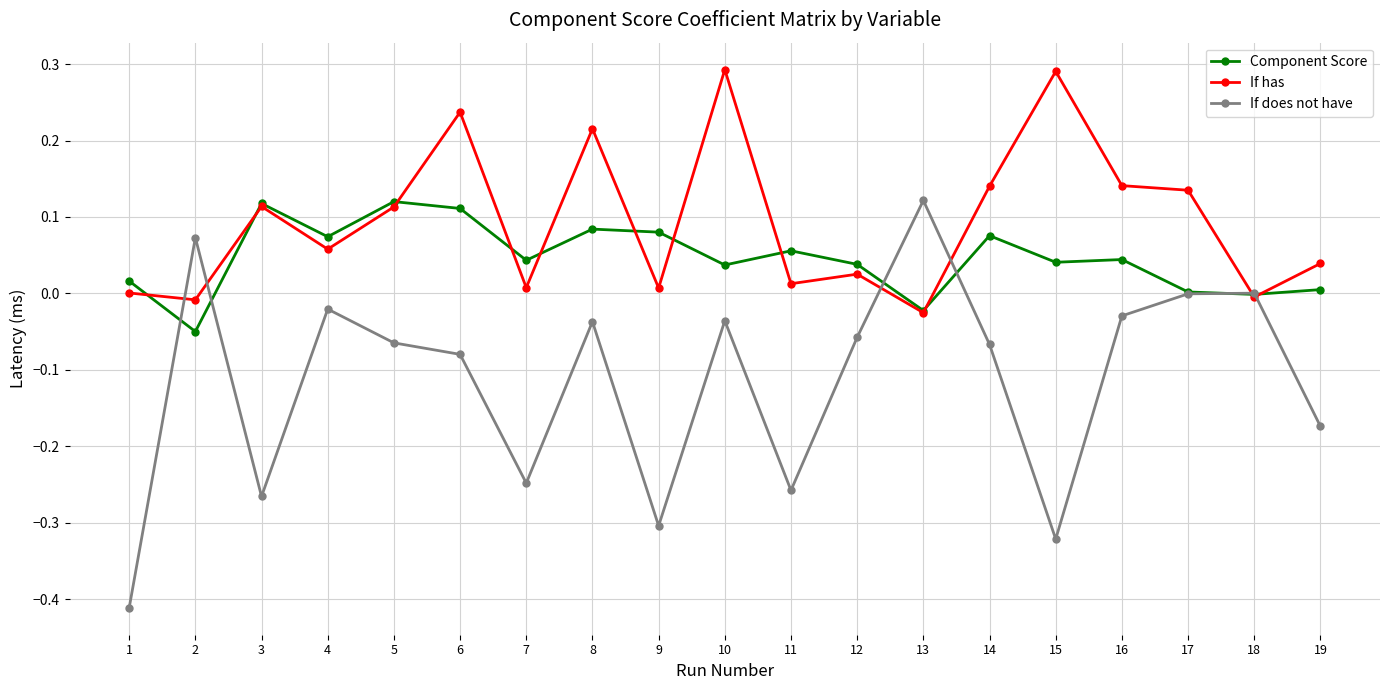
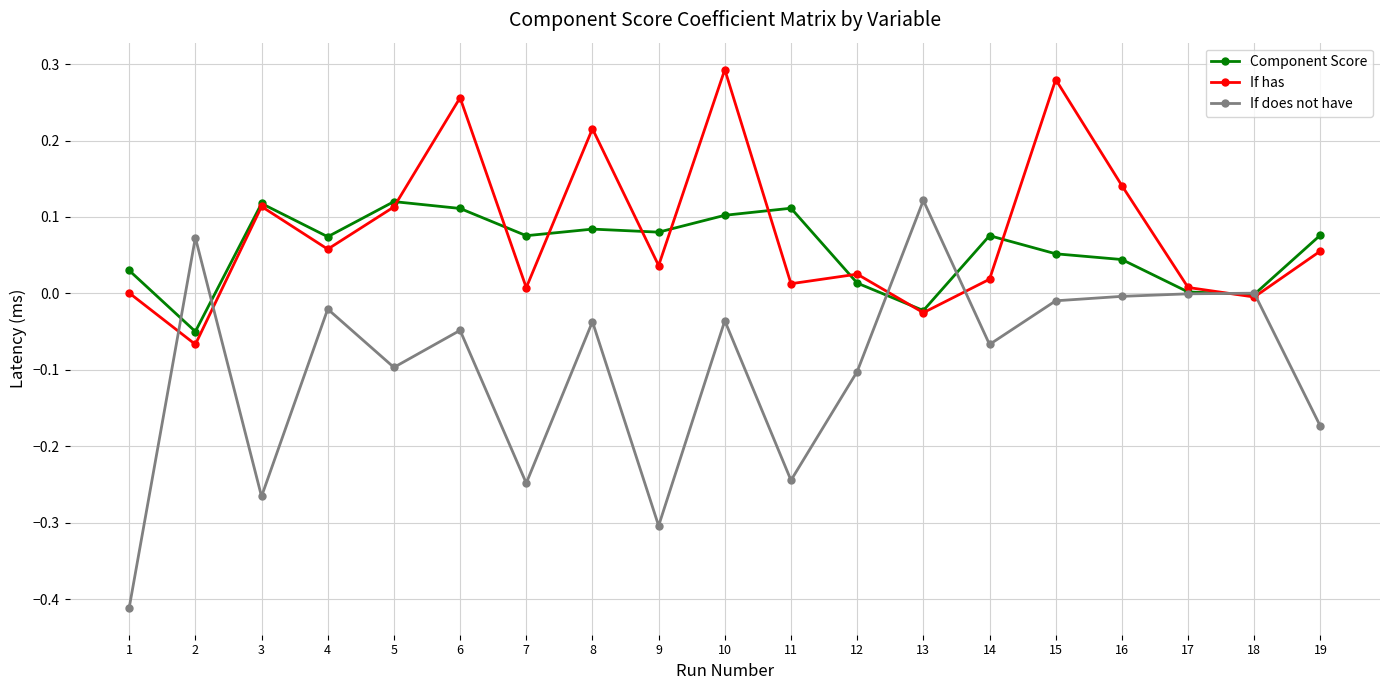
Component Score, 1: 0.02 -> 0.03
If has, 2: -0.01 -> -0.07
If does not have, 5: -0.06 -> -0.10
If has, 6: 0.24 -> 0.26
If does not have, 6: -0.08 -> -0.05
Component Score, 7: 0.04 -> 0.08
If has, 9: 0.01 -> 0.04
Component Score, 10: 0.04 -> 0.10
Component Score, 11: 0.06 -> 0.11
If does not have, 11: -0.26 -> -0.24
Component Score, 12: 0.04 -> 0.01
If does not have, 12: -0.06 -> -0.10
If has, 14: 0.14 -> 0.02
Component Score, 15: 0.04 -> 0.05
If has, 15: 0.29 -> 0.28
If does not have, 15: -0.32 -> -0.01
If does not have, 16: -0.03 -> 0.00
If has, 17: 0.13 -> 0.01
Component Score, 19: 0.01 -> 0.08
If has, 19: 0.04 -> 0.06
